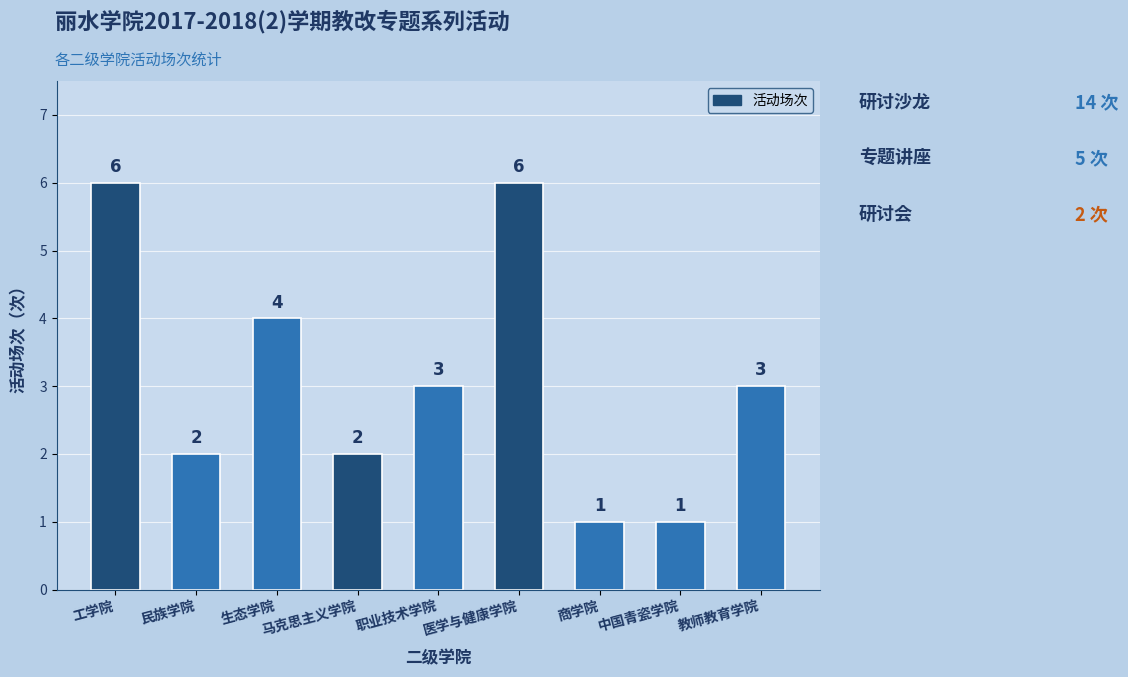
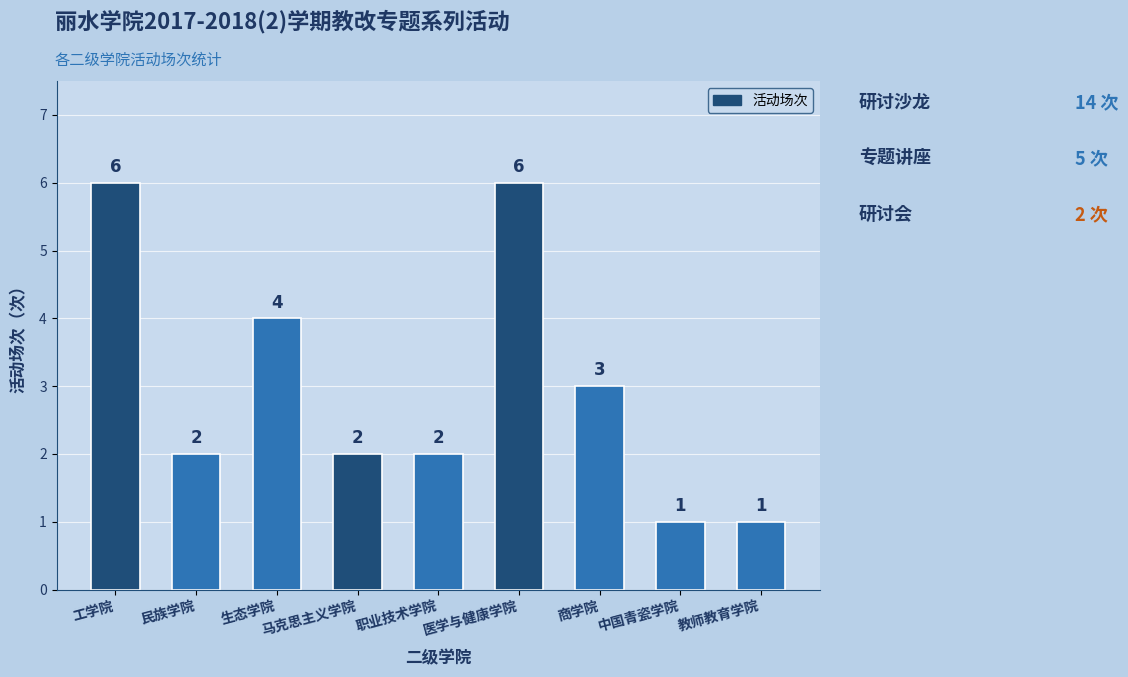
职业技术学院: 3 -> 2
商学院: 1 -> 3
教师教育学院: 3 -> 1
